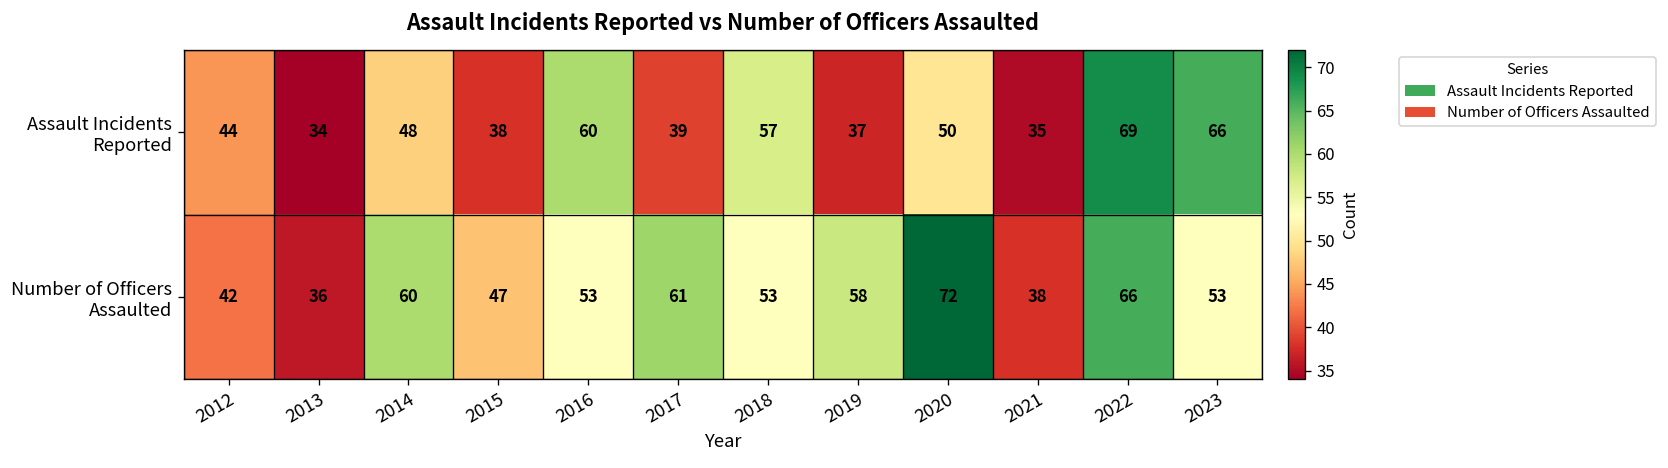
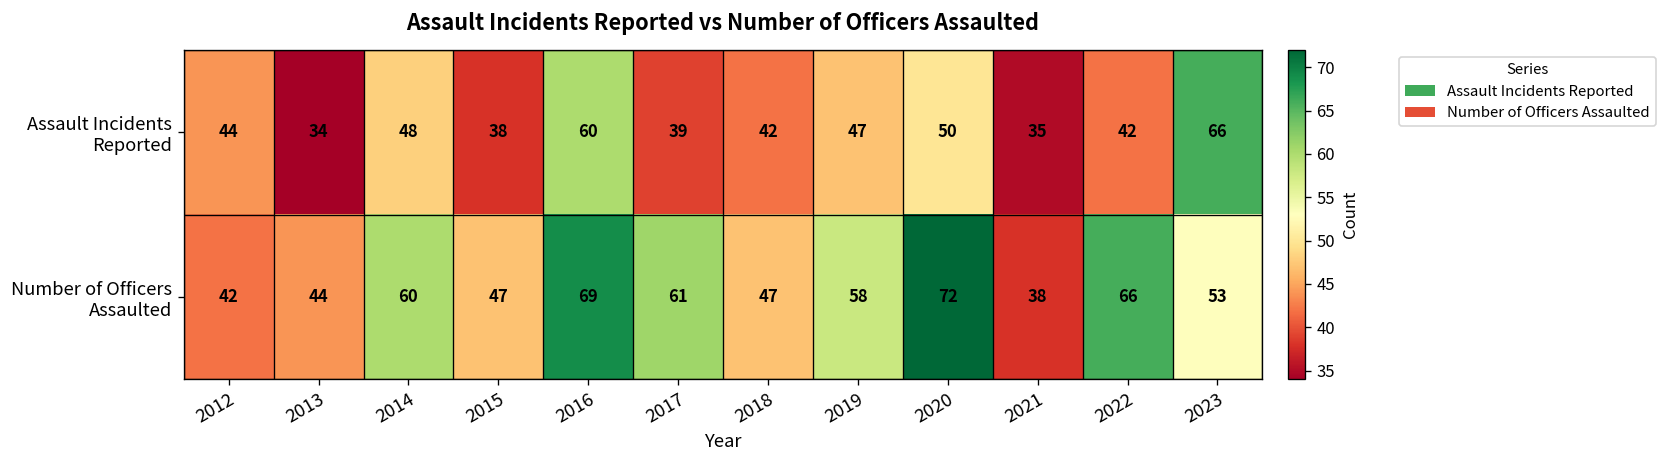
Assault Incidents Reported, 2018: 57 -> 42
Assault Incidents Reported, 2019: 37 -> 47
Assault Incidents Reported, 2022: 69 -> 42
Number of Officers Assaulted, 2013: 36 -> 44
Number of Officers Assaulted, 2016: 53 -> 69
Number of Officers Assaulted, 2018: 53 -> 47
